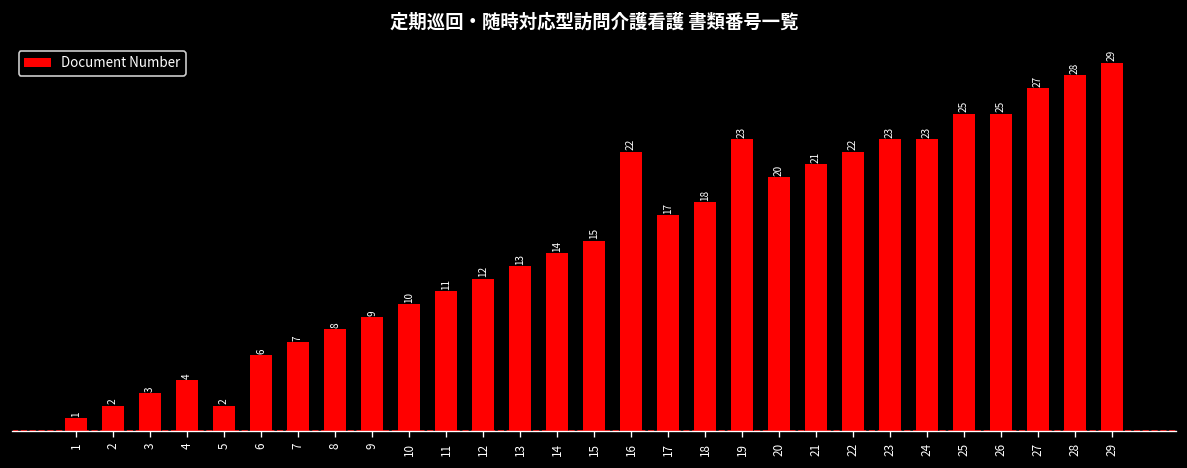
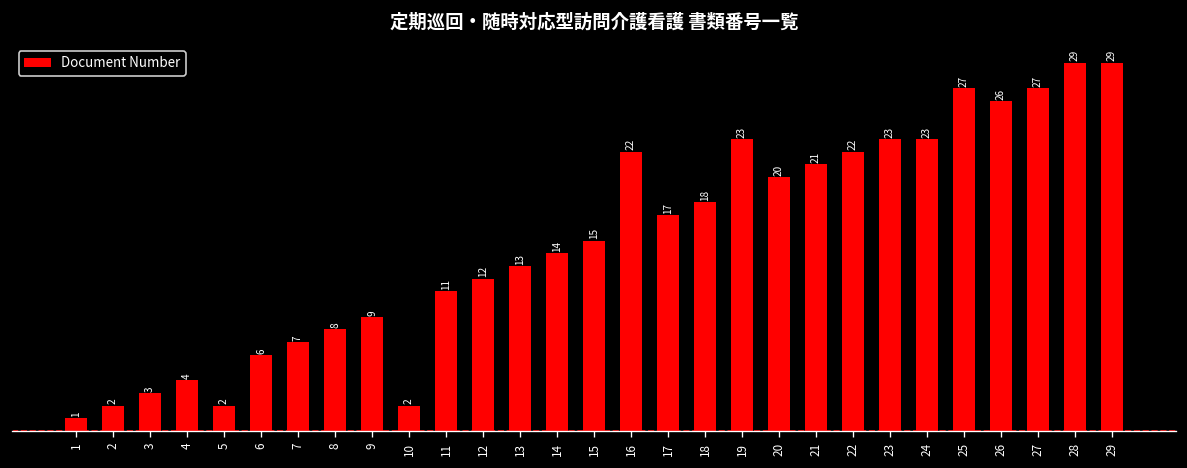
10: 10 -> 2
25: 25 -> 27
26: 25 -> 26
28: 28 -> 29
